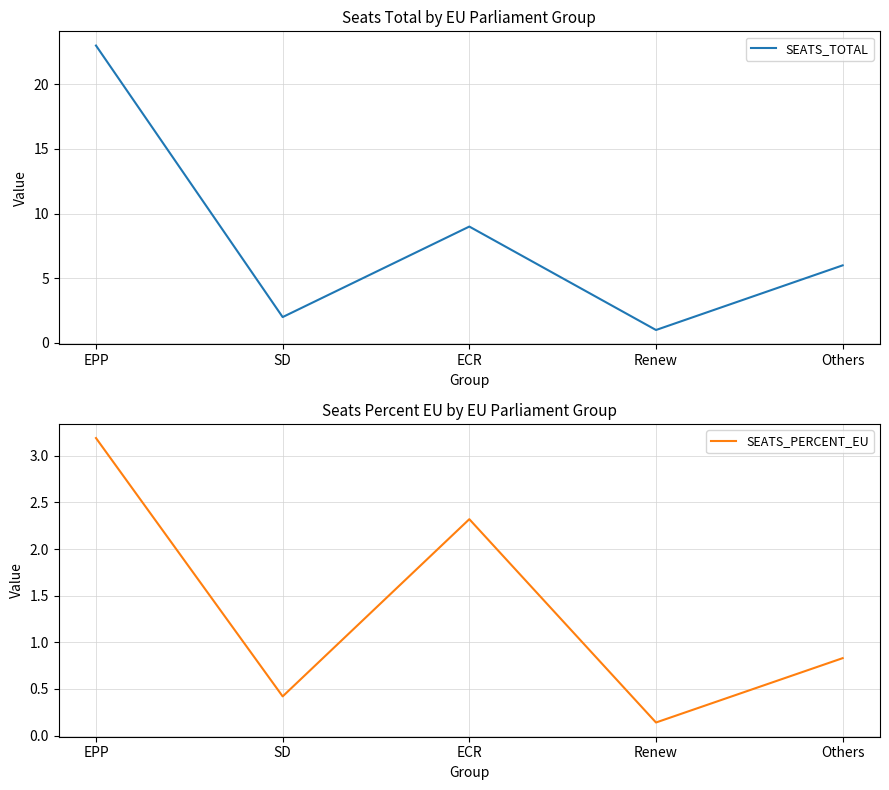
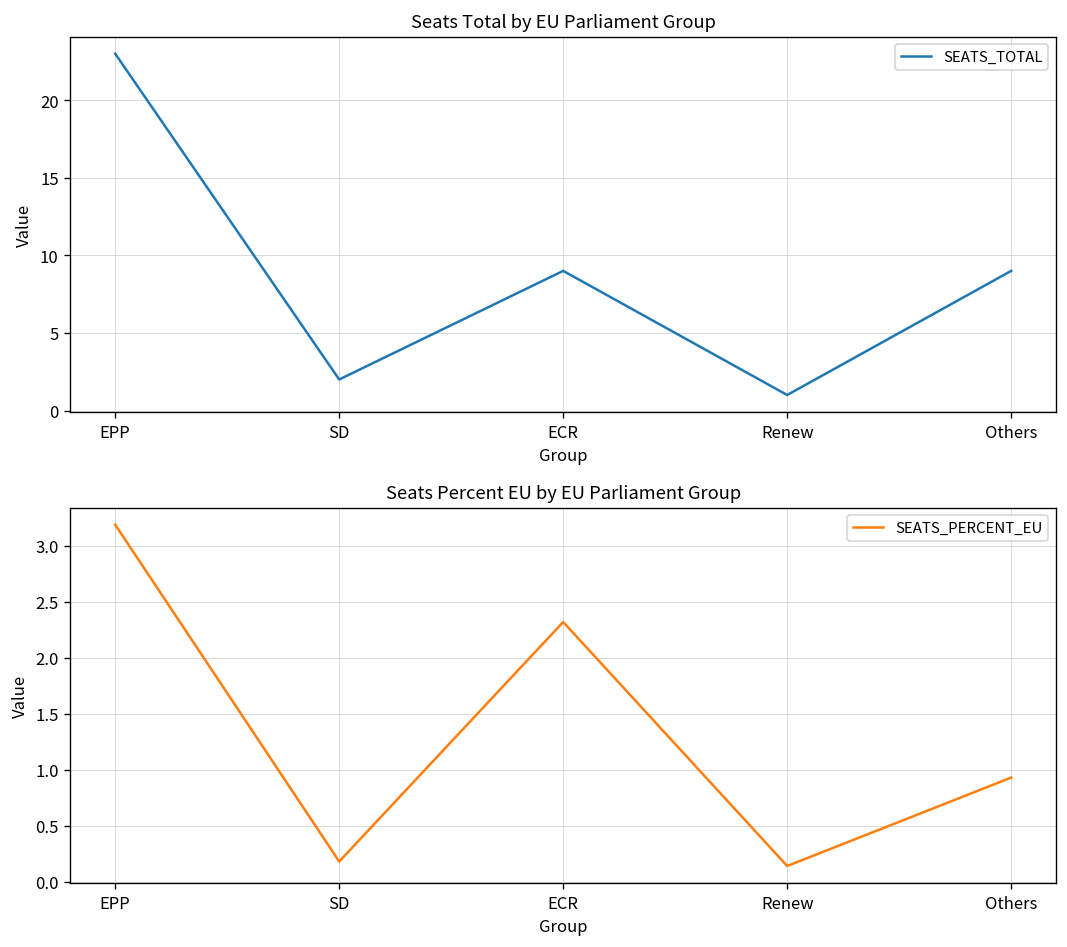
Seats Total by EU Parliament Group, Others: 6 -> 9
Seats Percent EU by EU Parliament Group, SD: 0.4 -> 0.2
Seats Percent EU by EU Parliament Group, Others: 0.8 -> 0.9
